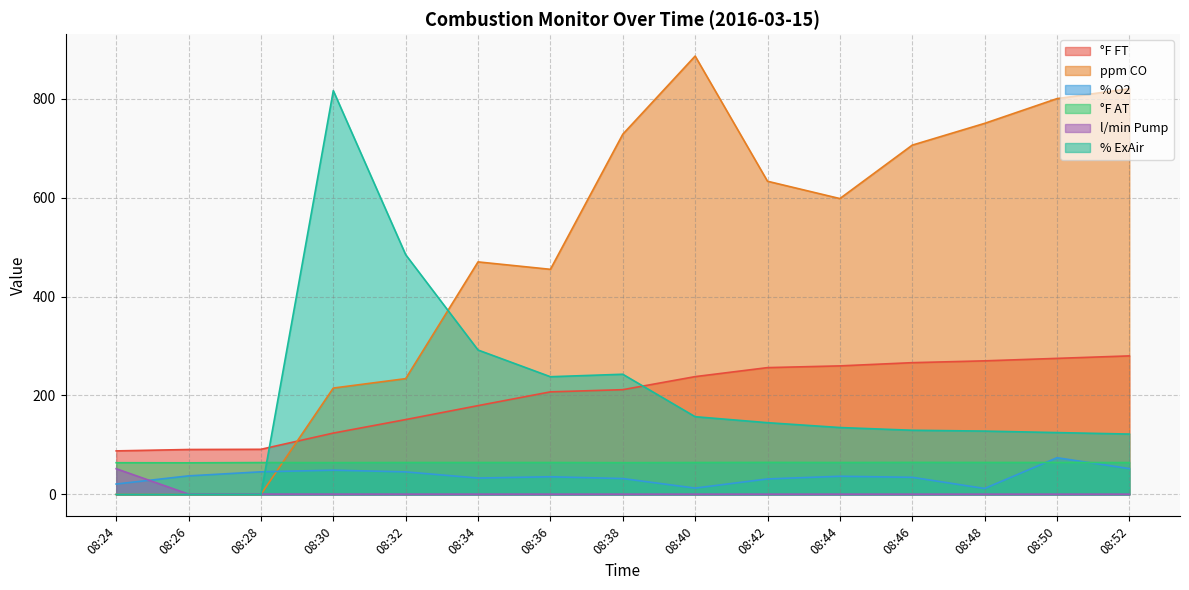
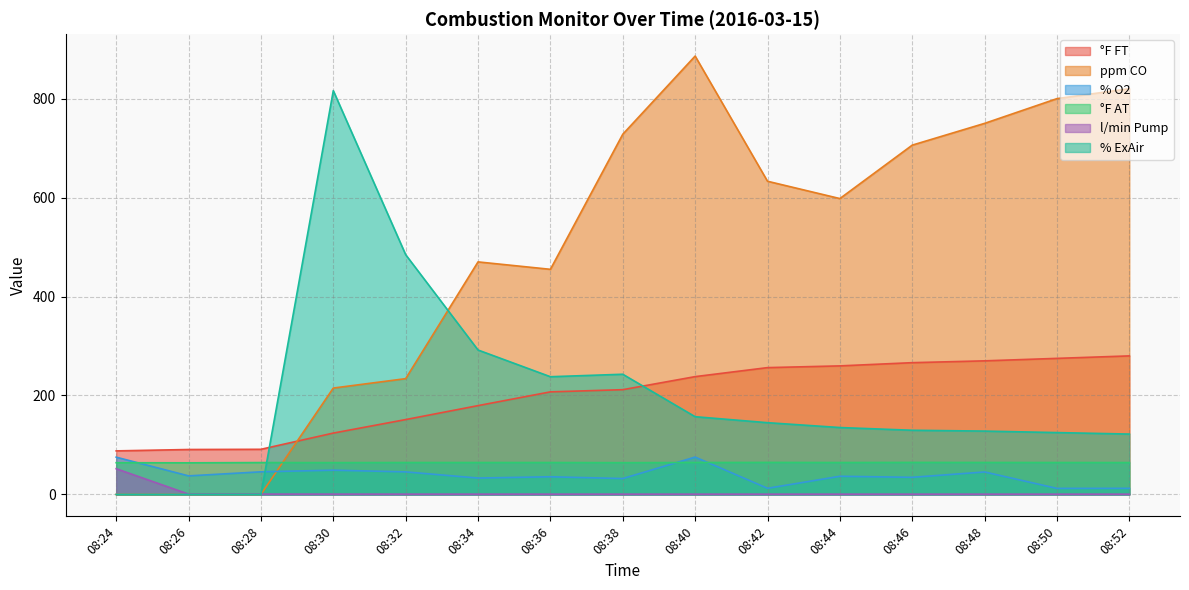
% O2, 08:24: 20 -> 80
% O2, 08:40: 10 -> 80
% O2, 08:42: 30 -> 10
% O2, 08:48: 10 -> 50
% O2, 08:50: 70 -> 10
% O2, 08:52: 50 -> 10
